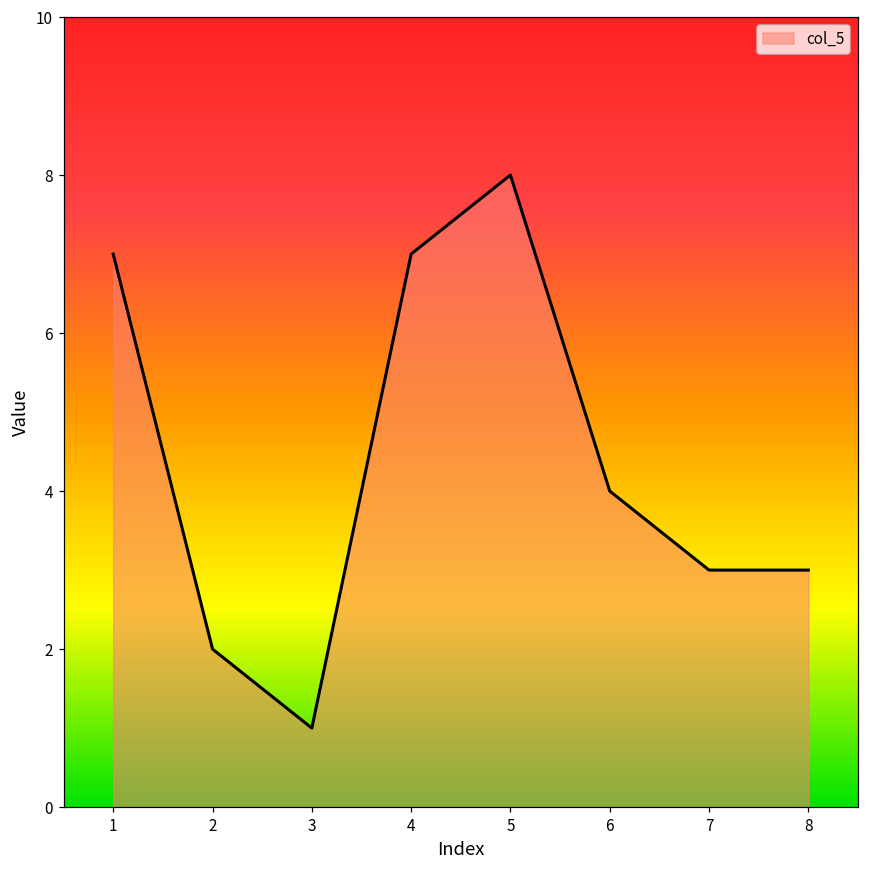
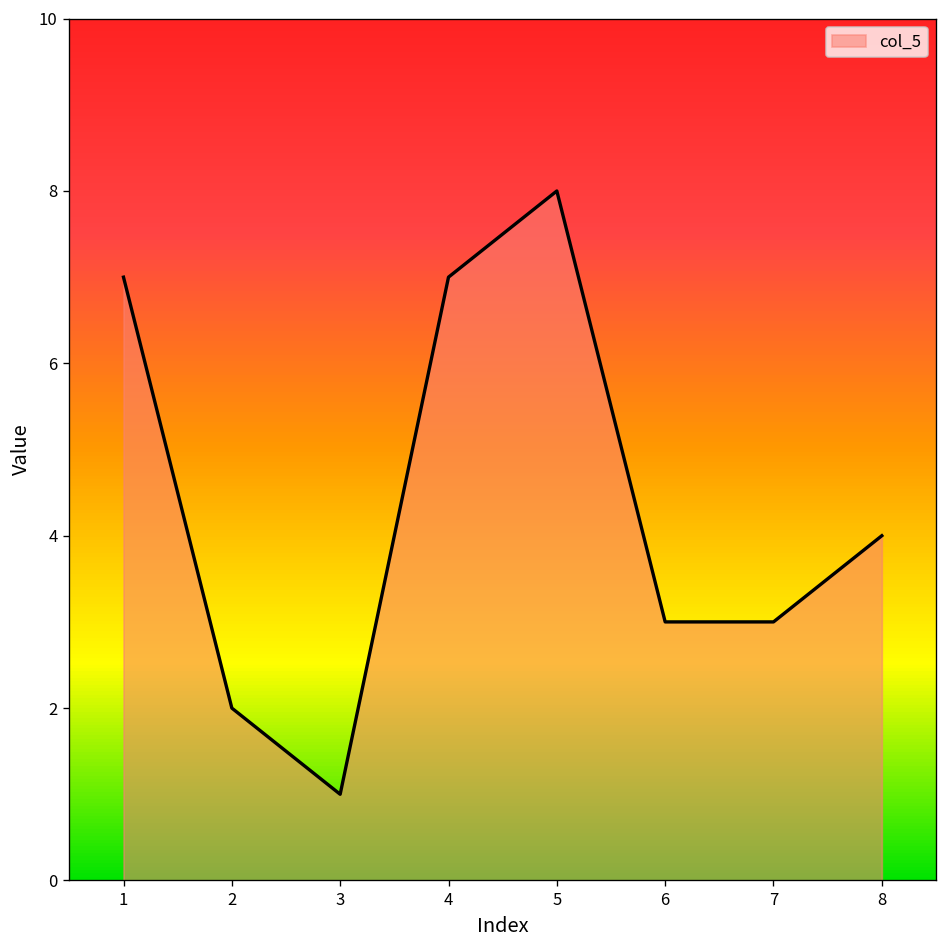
6: 4 -> 3
8: 3 -> 4
